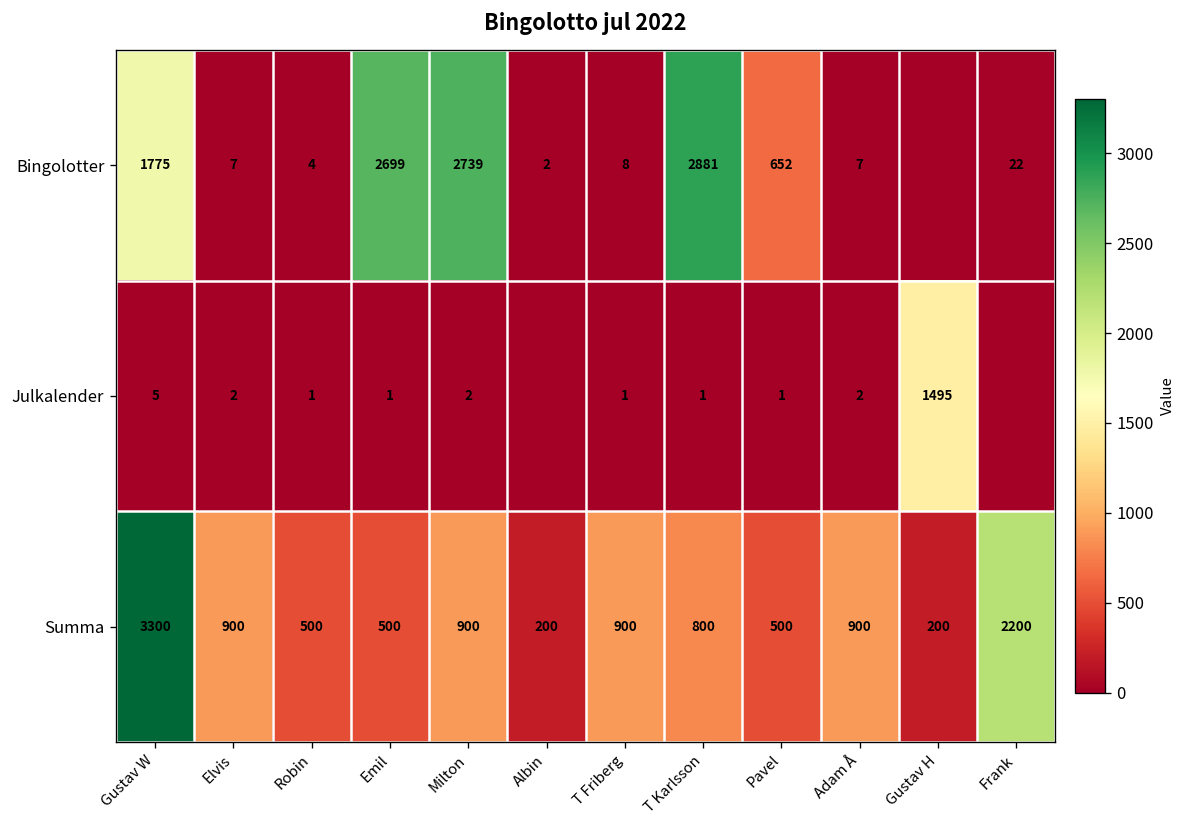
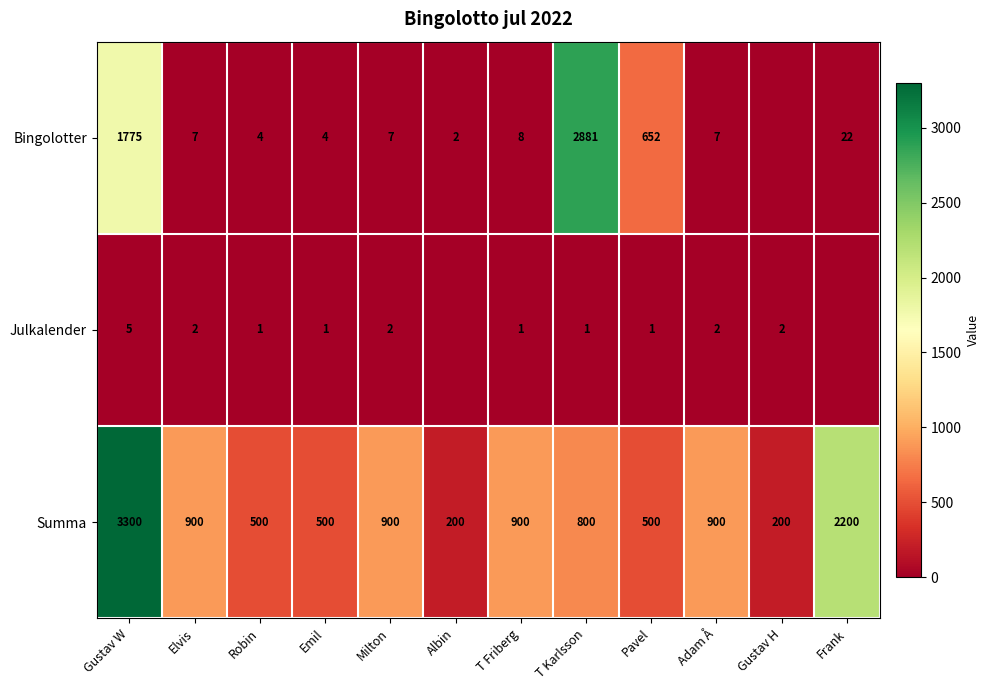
Bingolotter, Emil: 2699 -> 4
Bingolotter, Milton: 2739 -> 7
Julkalender, Gustav H: 1495 -> 2
